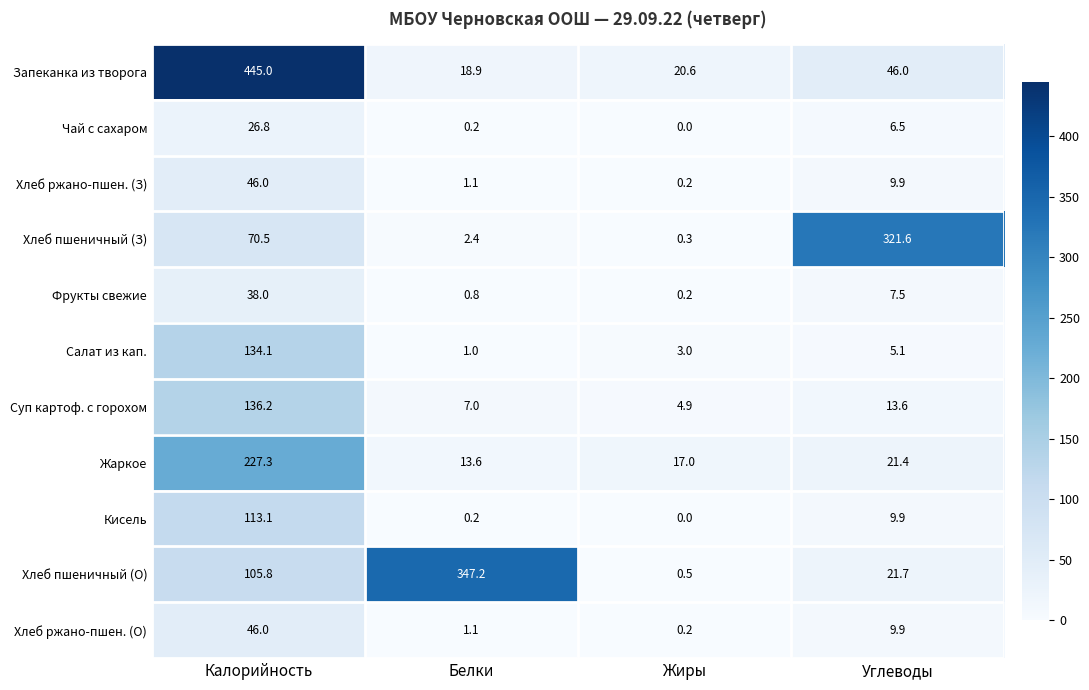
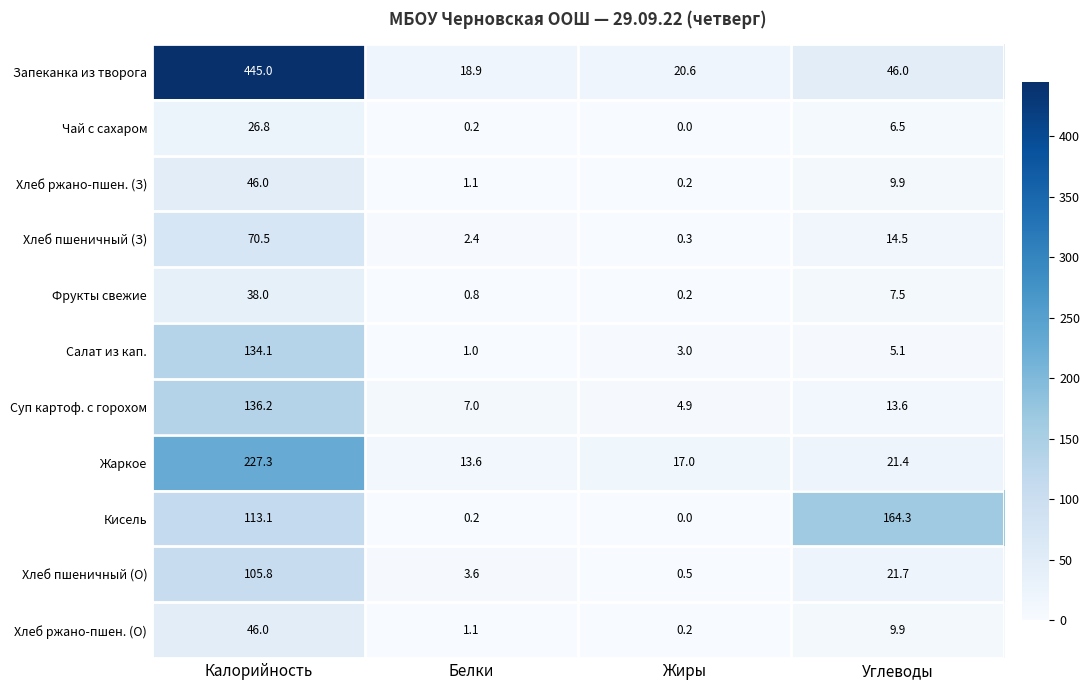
Хлеб пшеничный (З), Углеводы: 321.6 -> 14.5
Кисель, Углеводы: 9.9 -> 164.3
Хлеб пшеничный (О), Белки: 347.2 -> 3.6
